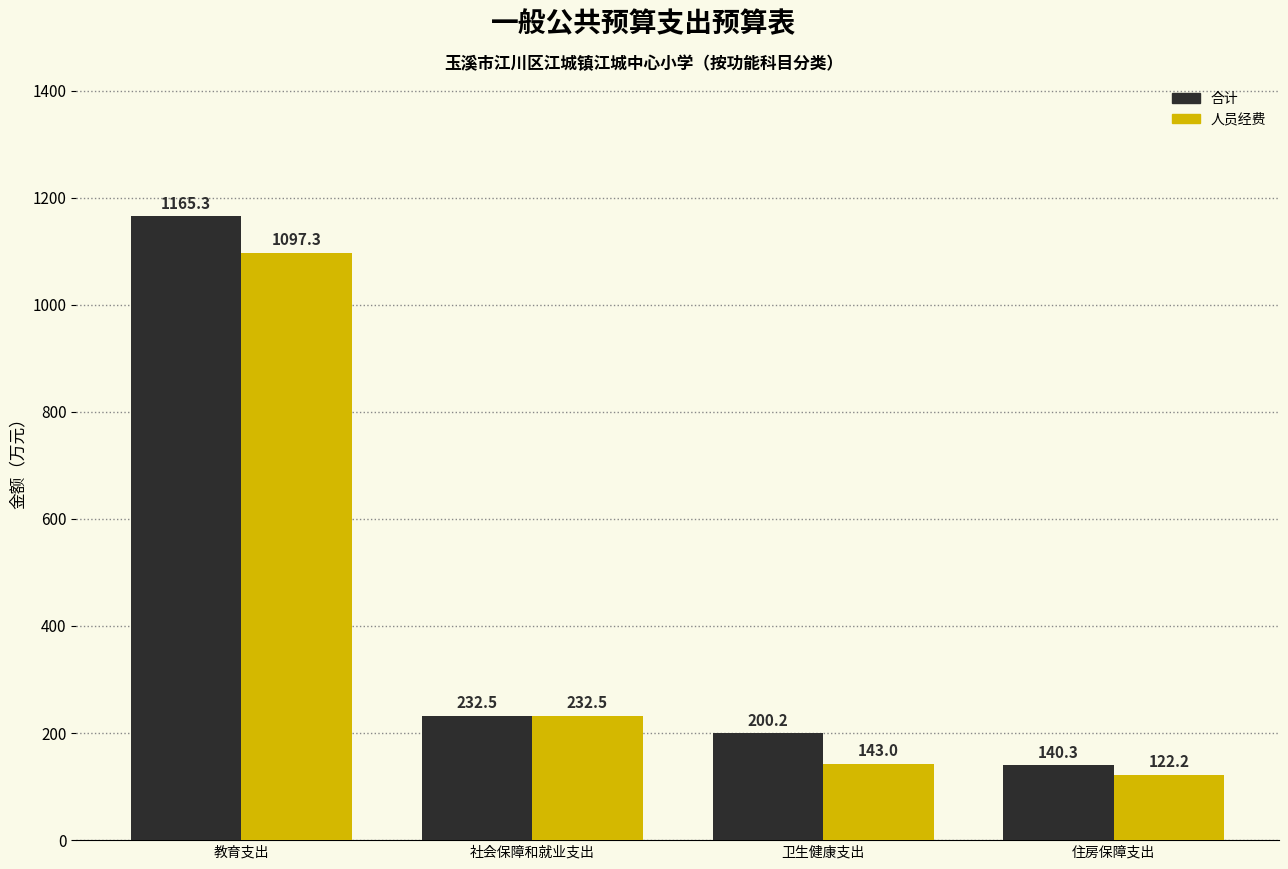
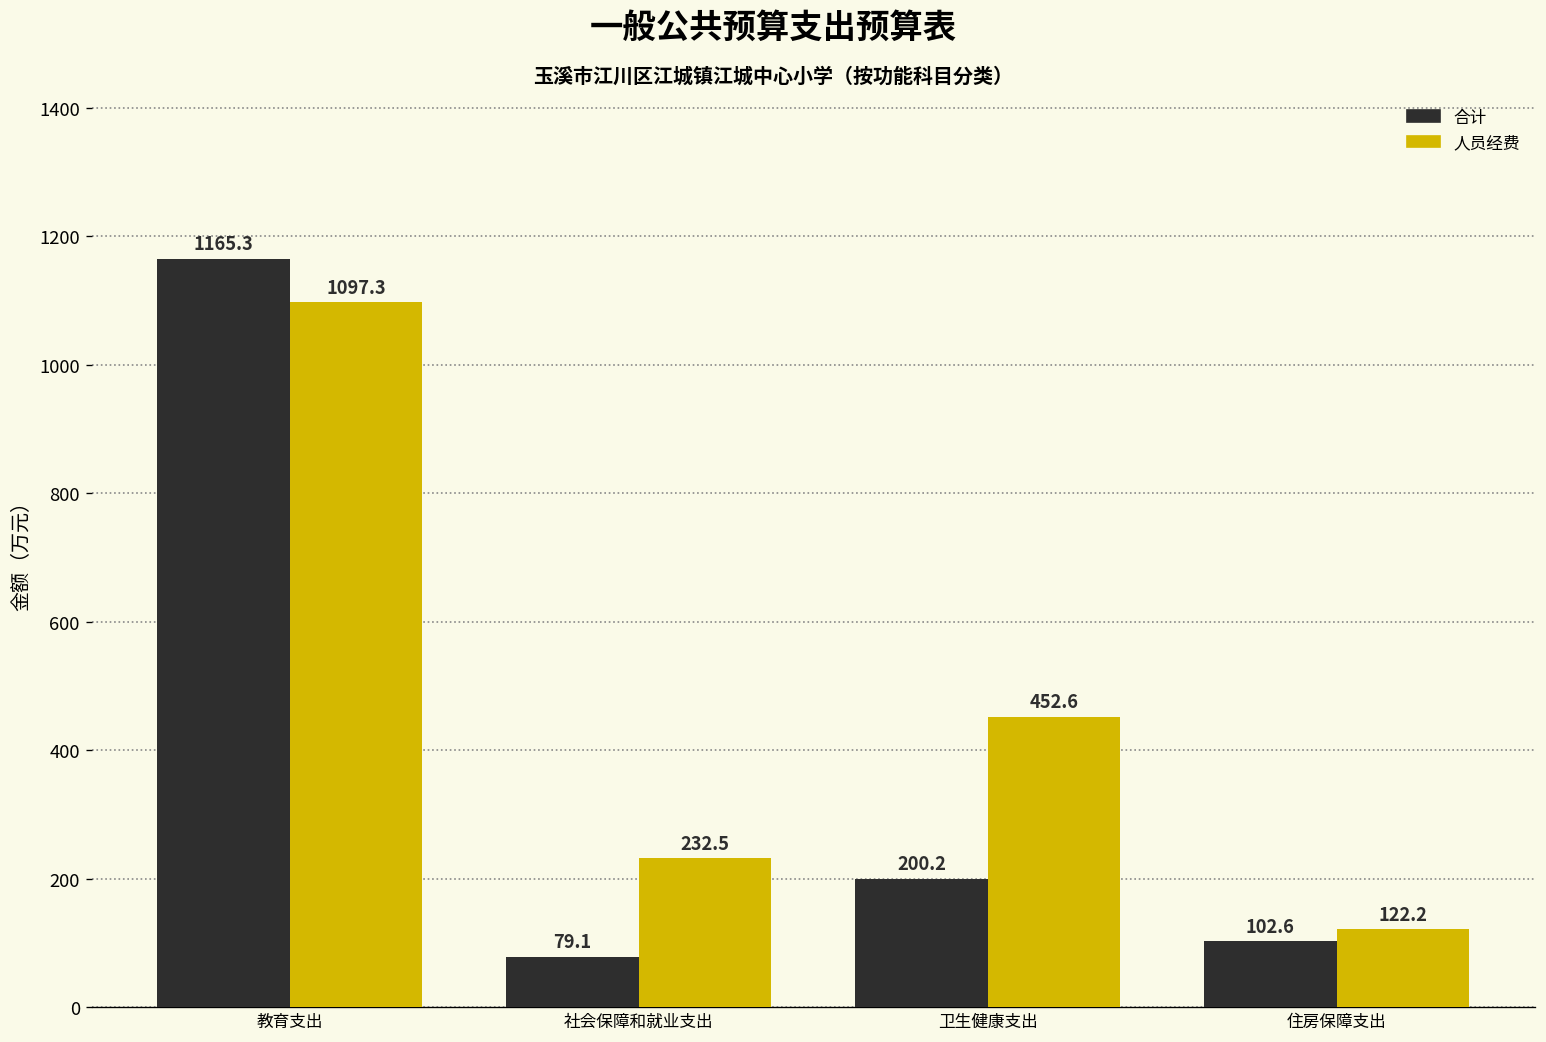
合计, 社会保障和就业支出: 232.5 -> 79.1
人员经费, 卫生健康支出: 143.0 -> 452.6
合计, 住房保障支出: 140.3 -> 102.6
